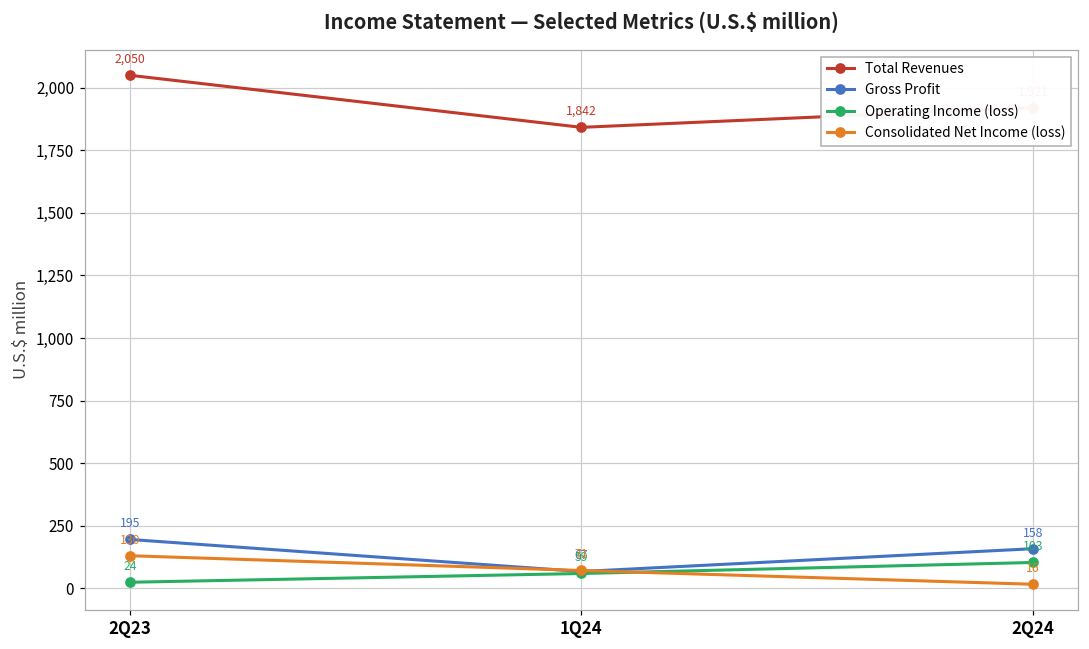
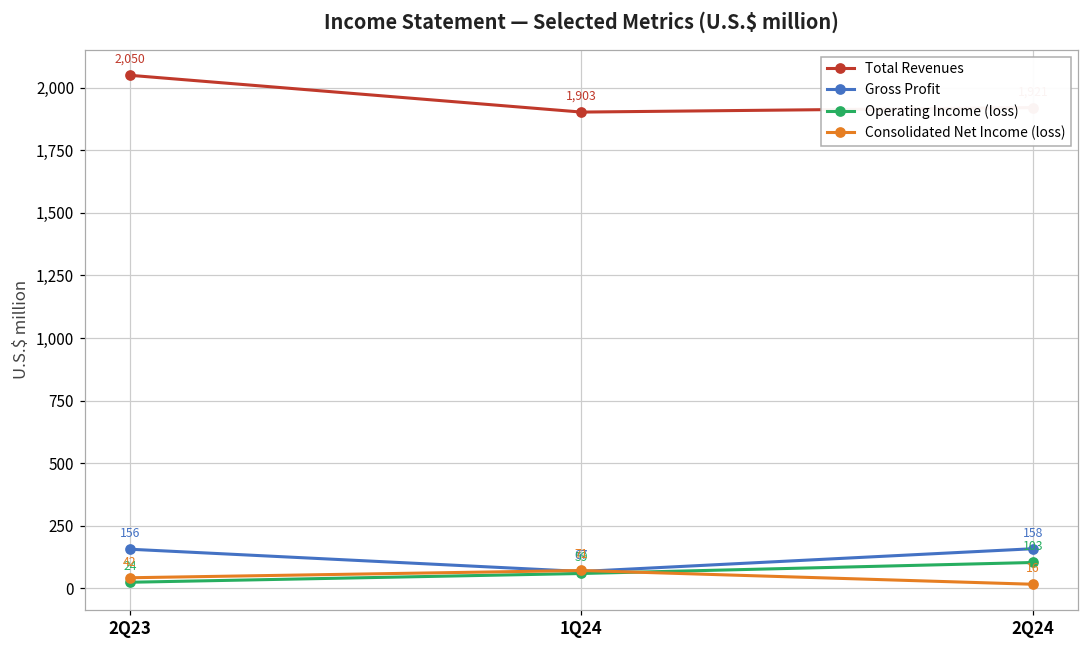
Gross Profit, 2Q23: 195 -> 156
Consolidated Net Income (loss), 2Q23: 130 -> 42
Total Revenues, 1Q24: 1,842 -> 1,903
